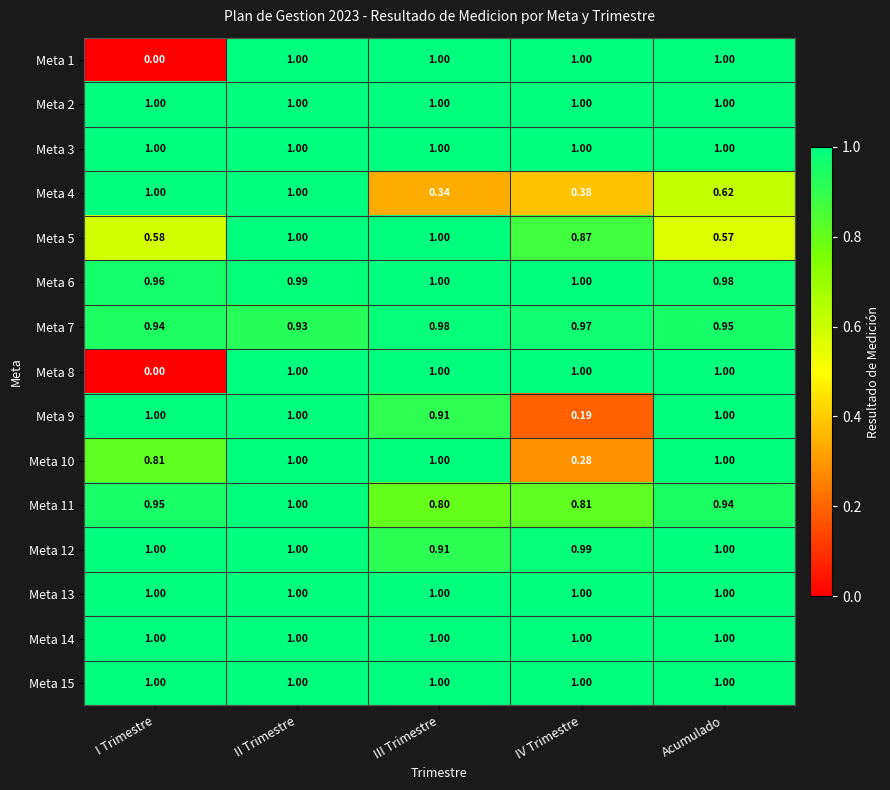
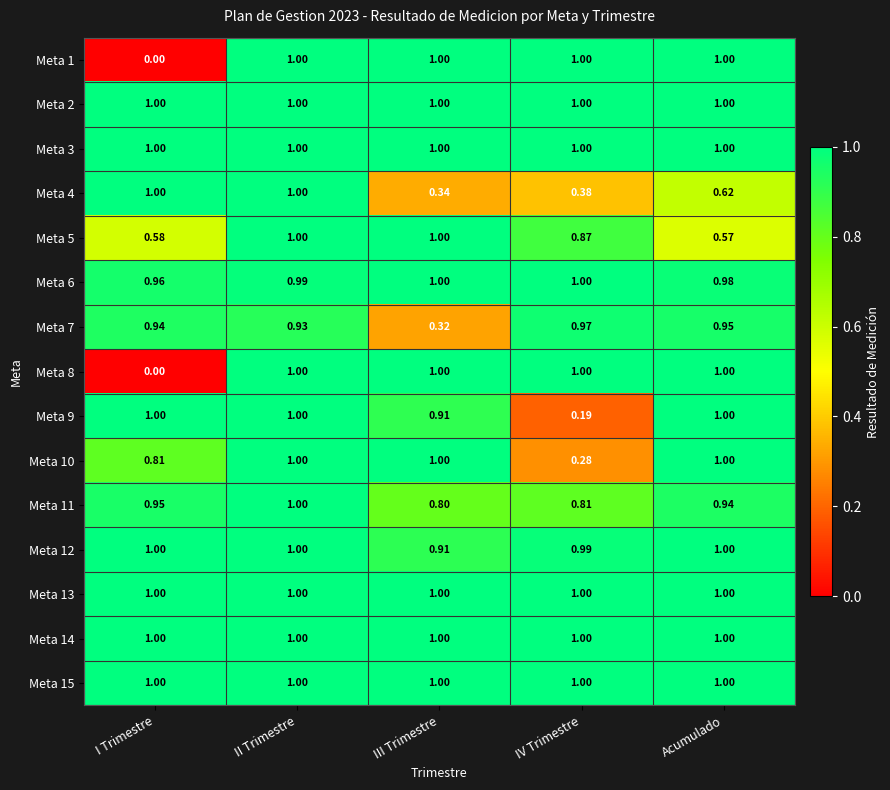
Meta 7, III Trimestre: 0.98 -> 0.32
